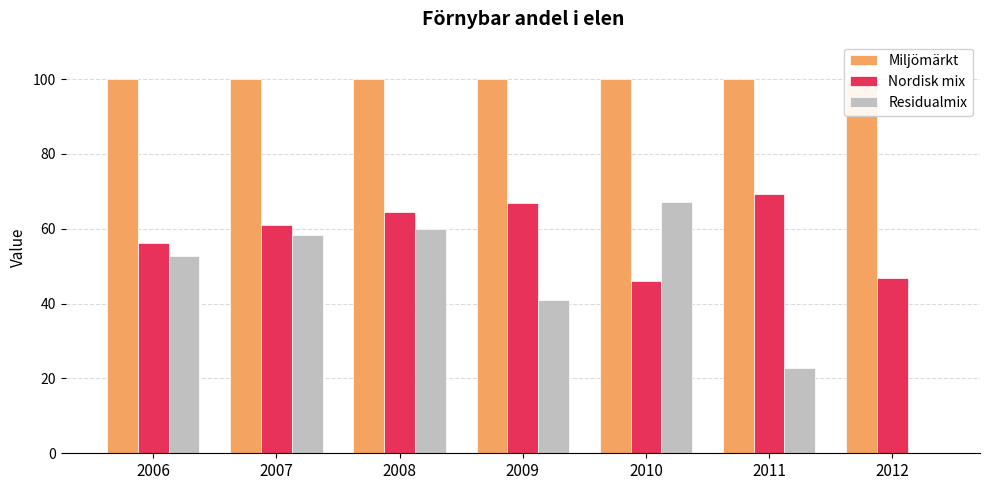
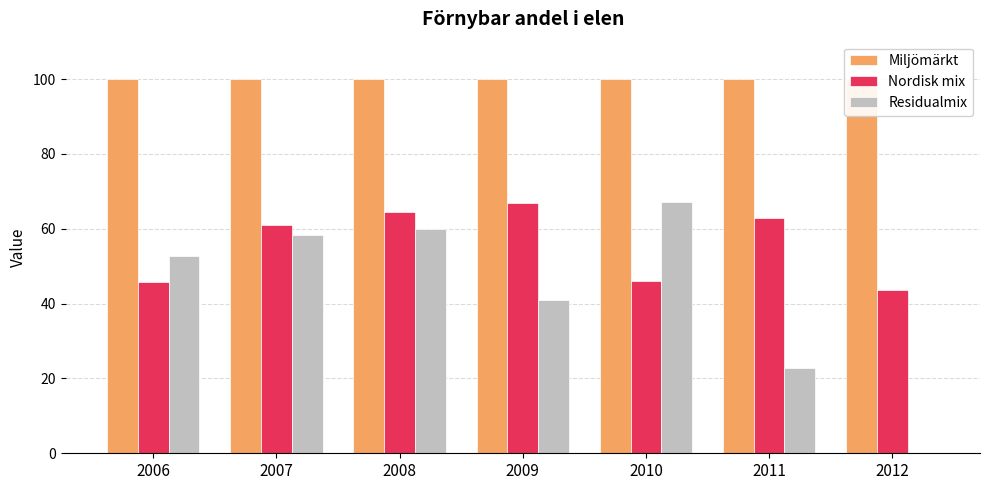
Nordisk mix, 2006: 56 -> 46
Nordisk mix, 2011: 69 -> 63
Nordisk mix, 2012: 47 -> 44
